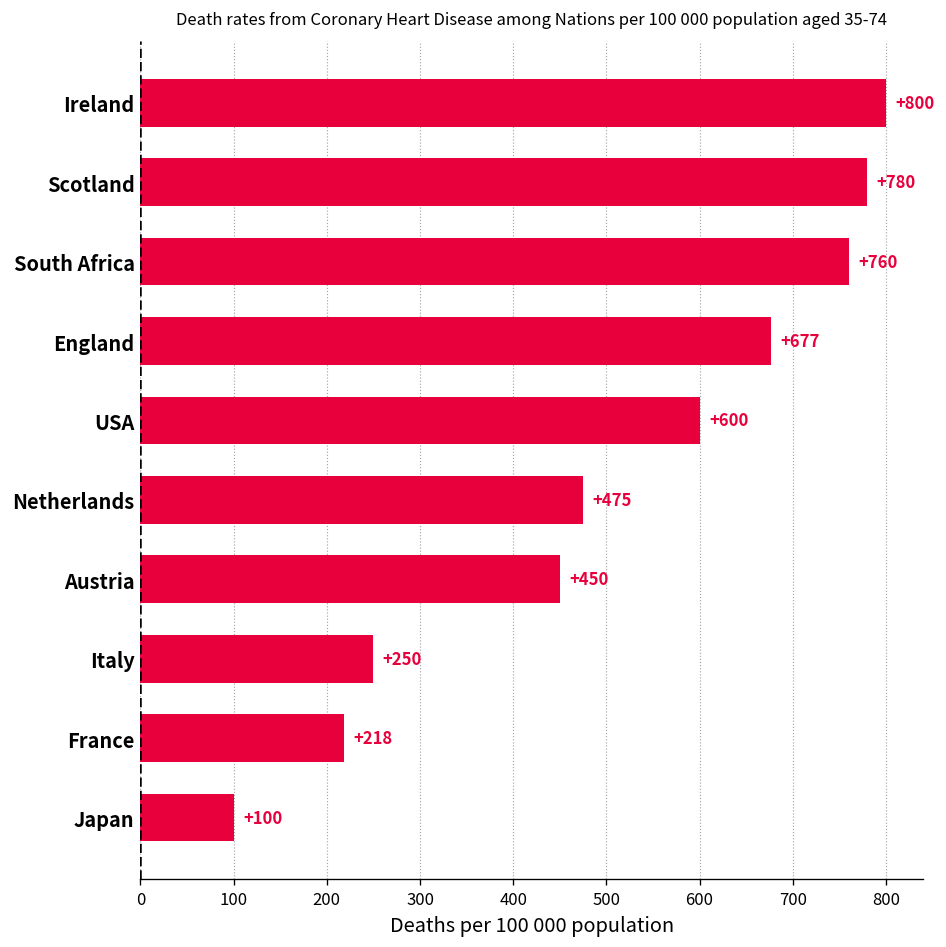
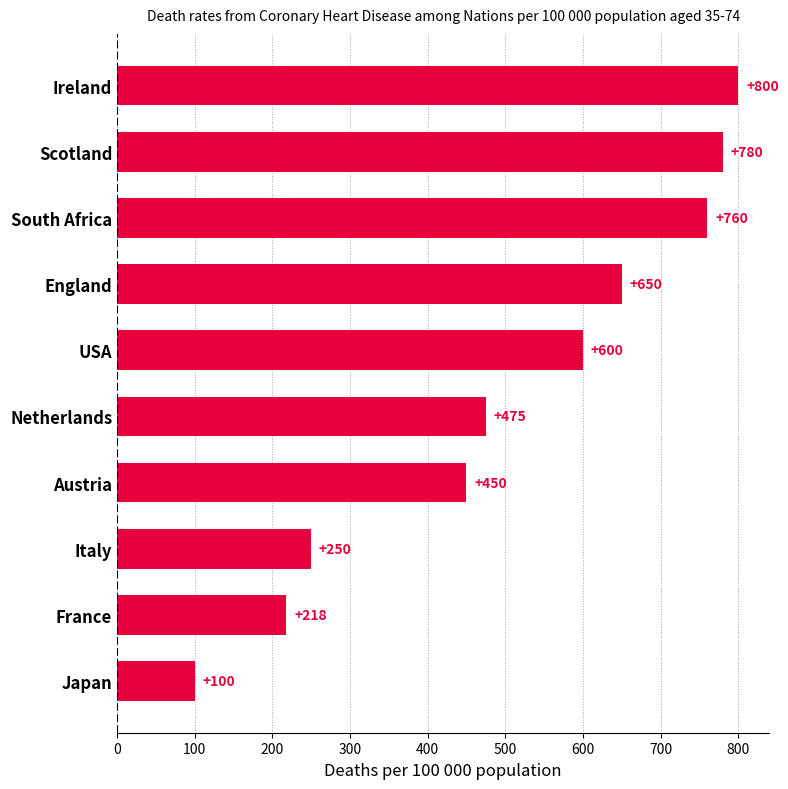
England: +677 -> +650
